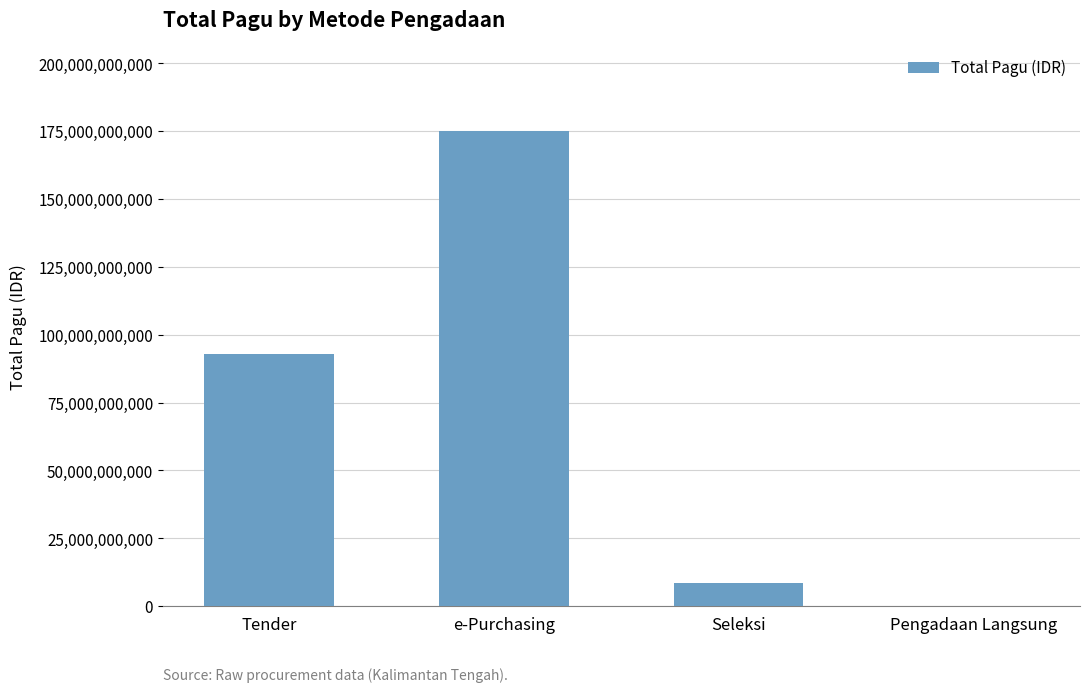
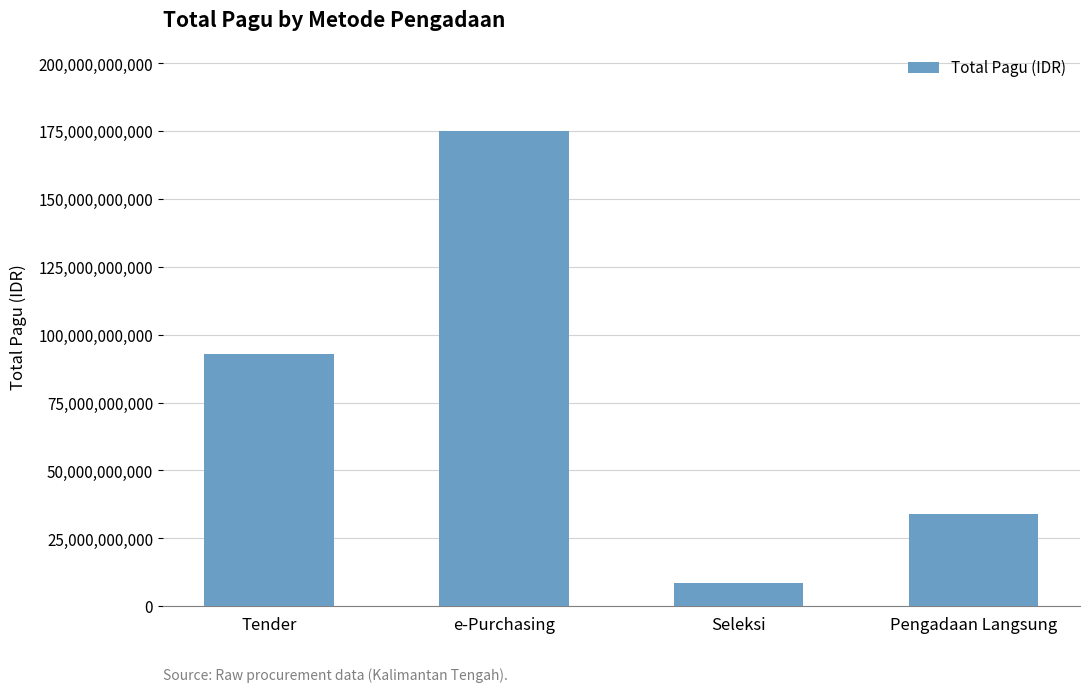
Pengadaan Langsung: 0 -> 34,000,000,000
